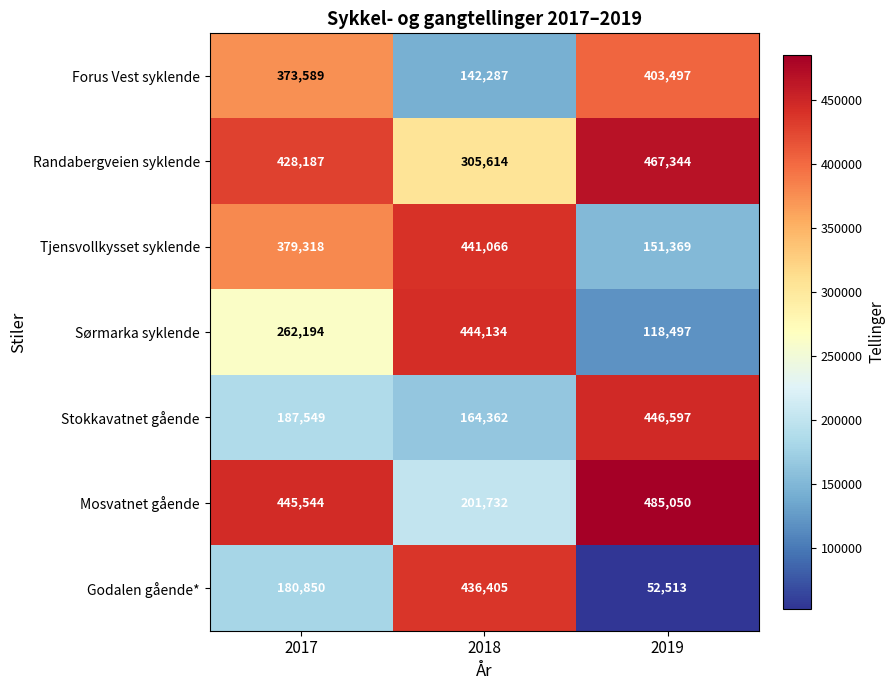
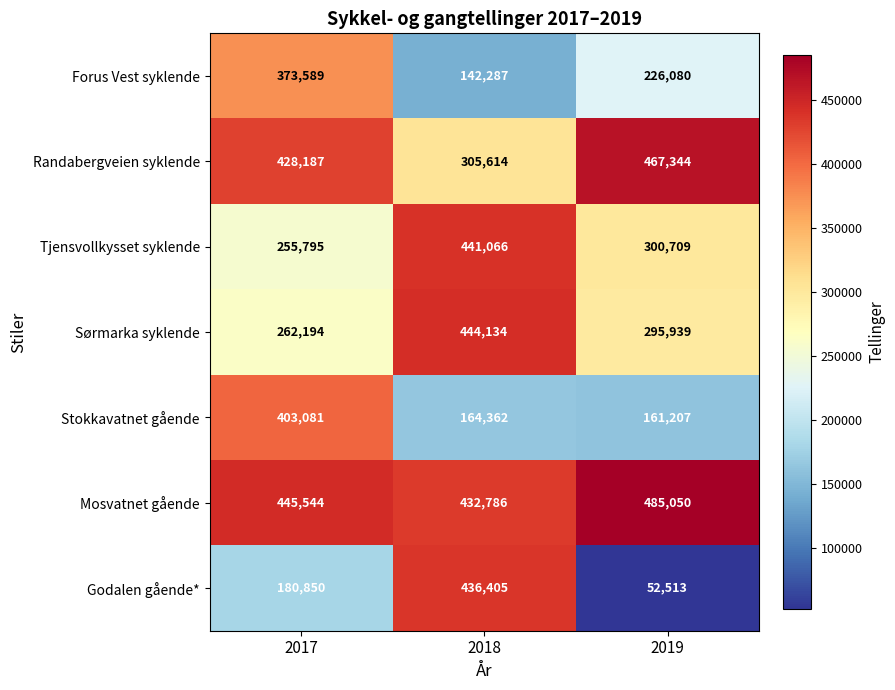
Forus Vest syklende, 2019: 403,497 -> 226,080
Tjensvollkysset syklende, 2017: 379,318 -> 255,795
Tjensvollkysset syklende, 2019: 151,369 -> 300,709
Sørmarka syklende, 2019: 118,497 -> 295,939
Stokkavatnet gående, 2017: 187,549 -> 403,081
Stokkavatnet gående, 2019: 446,597 -> 161,207
Mosvatnet gående, 2018: 201,732 -> 432,786
